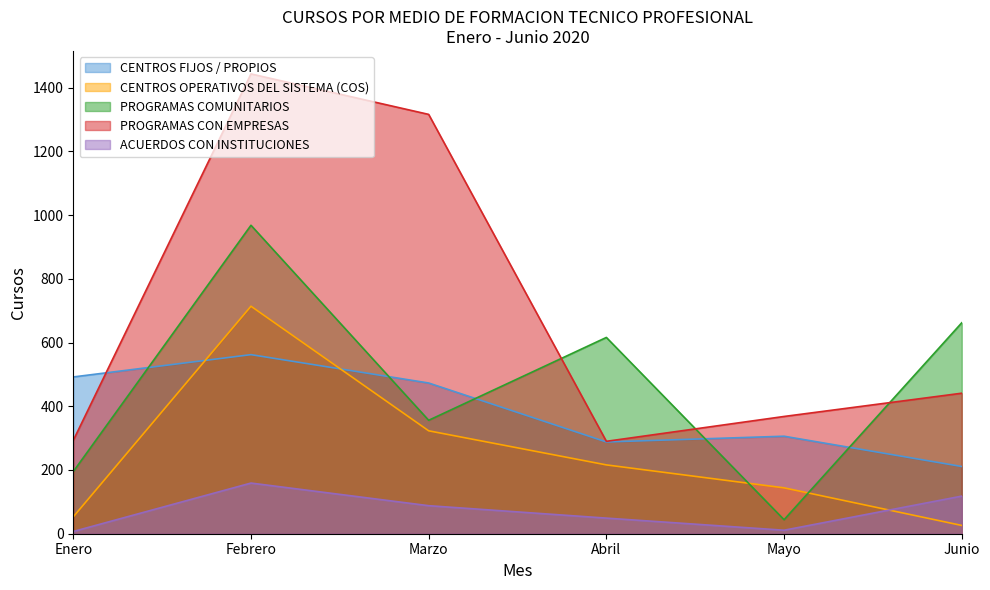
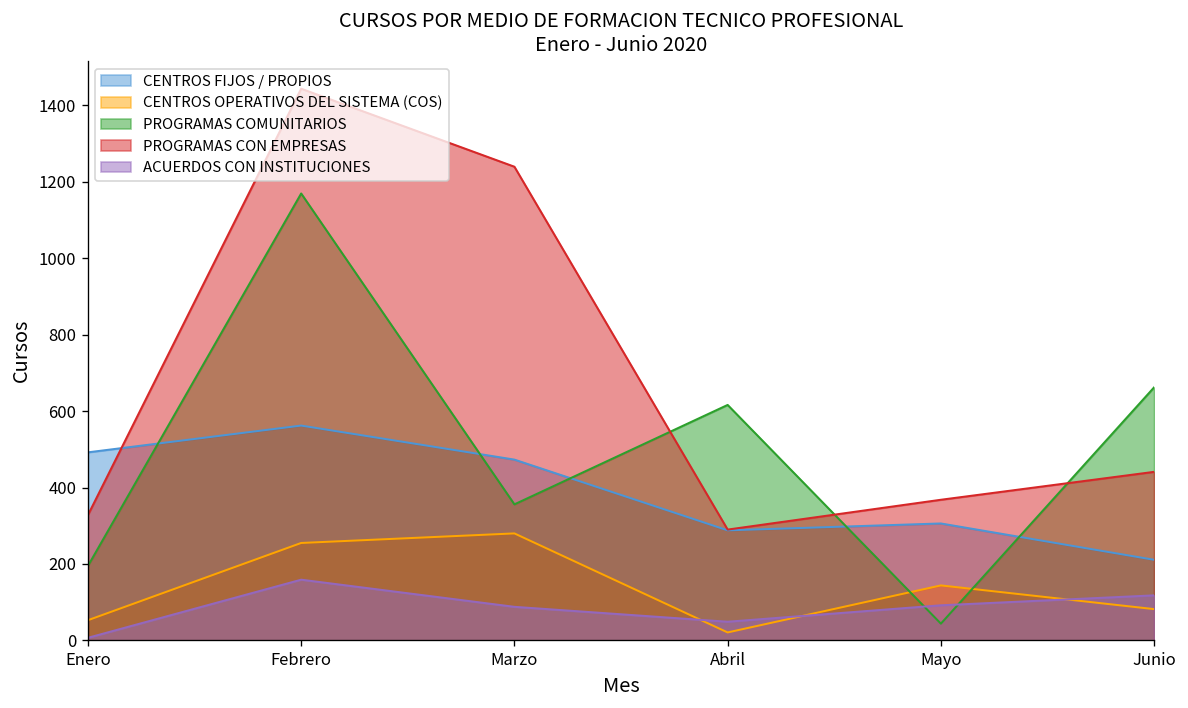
PROGRAMAS CON EMPRESAS, Enero: 290 -> 330
CENTROS OPERATIVOS DEL SISTEMA (COS), Febrero: 710 -> 260
PROGRAMAS COMUNITARIOS, Febrero: 970 -> 1170
CENTROS OPERATIVOS DEL SISTEMA (COS), Marzo: 320 -> 280
PROGRAMAS CON EMPRESAS, Marzo: 1320 -> 1240
CENTROS OPERATIVOS DEL SISTEMA (COS), Abril: 220 -> 20
ACUERDOS CON INSTITUCIONES, Mayo: 10 -> 90
CENTROS OPERATIVOS DEL SISTEMA (COS), Junio: 30 -> 80
